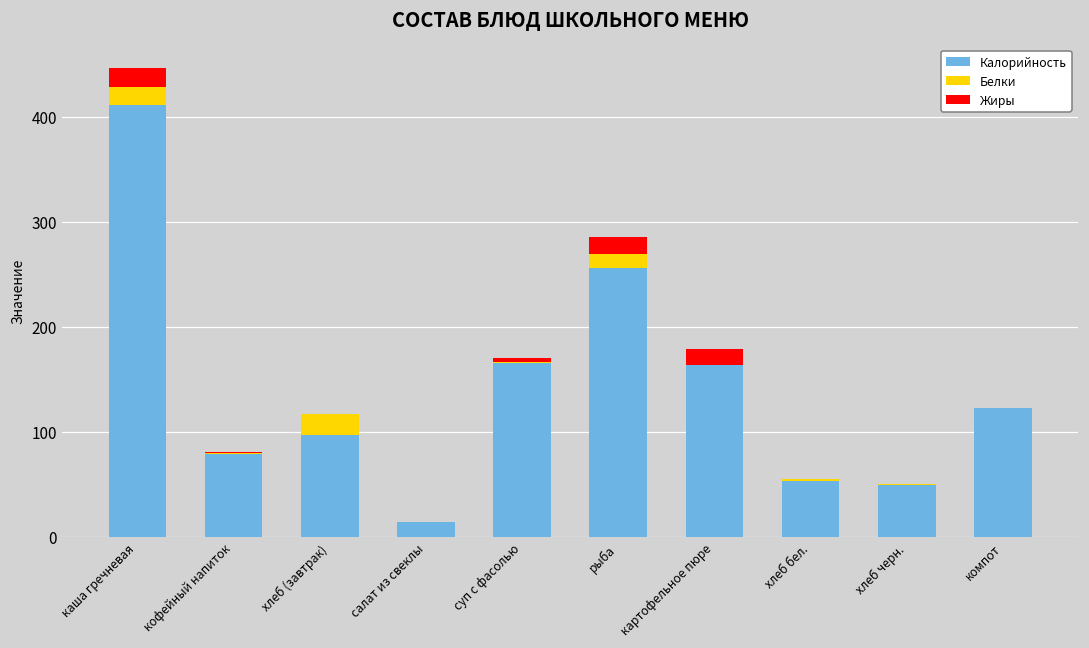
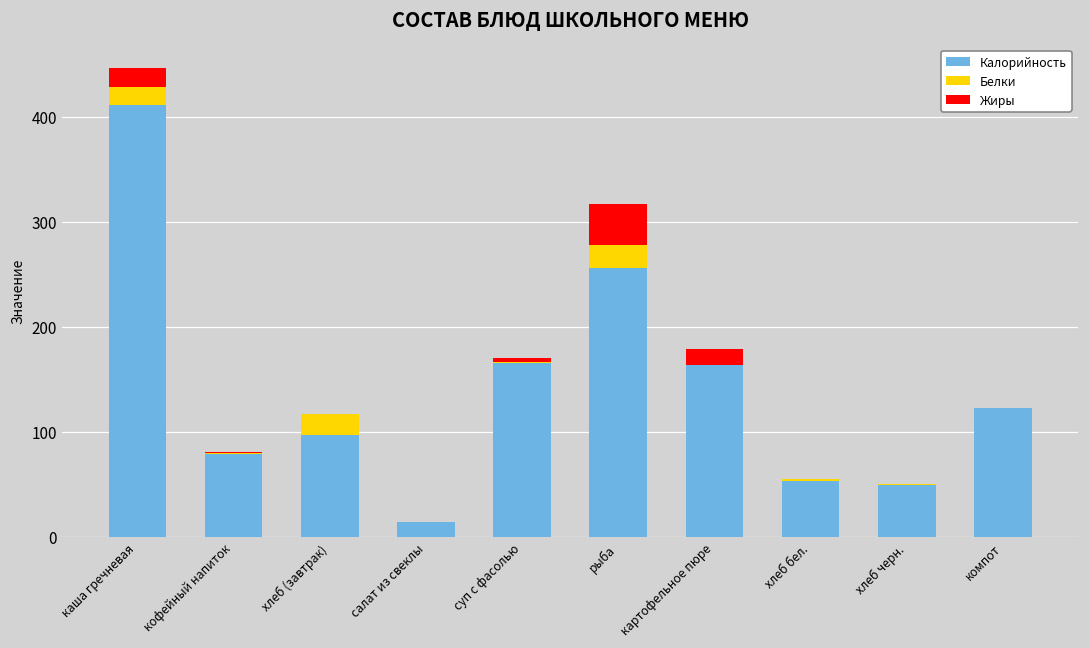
Белки, рыба: 10 -> 20
Жиры, рыба: 20 -> 40
